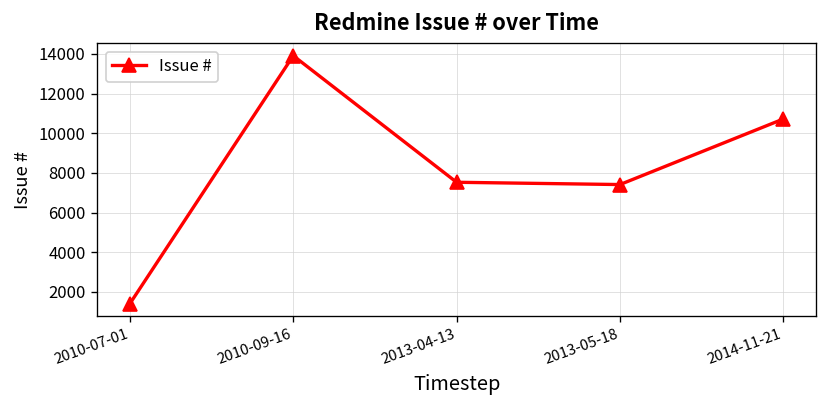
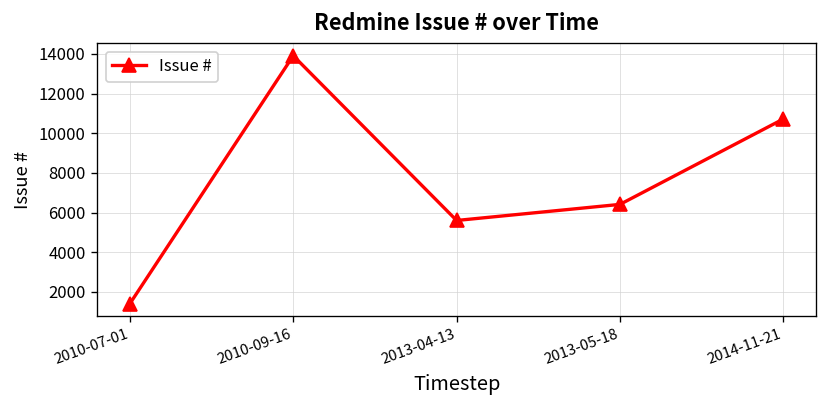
2013-04-13: 7500 -> 5600
2013-05-18: 7400 -> 6400
